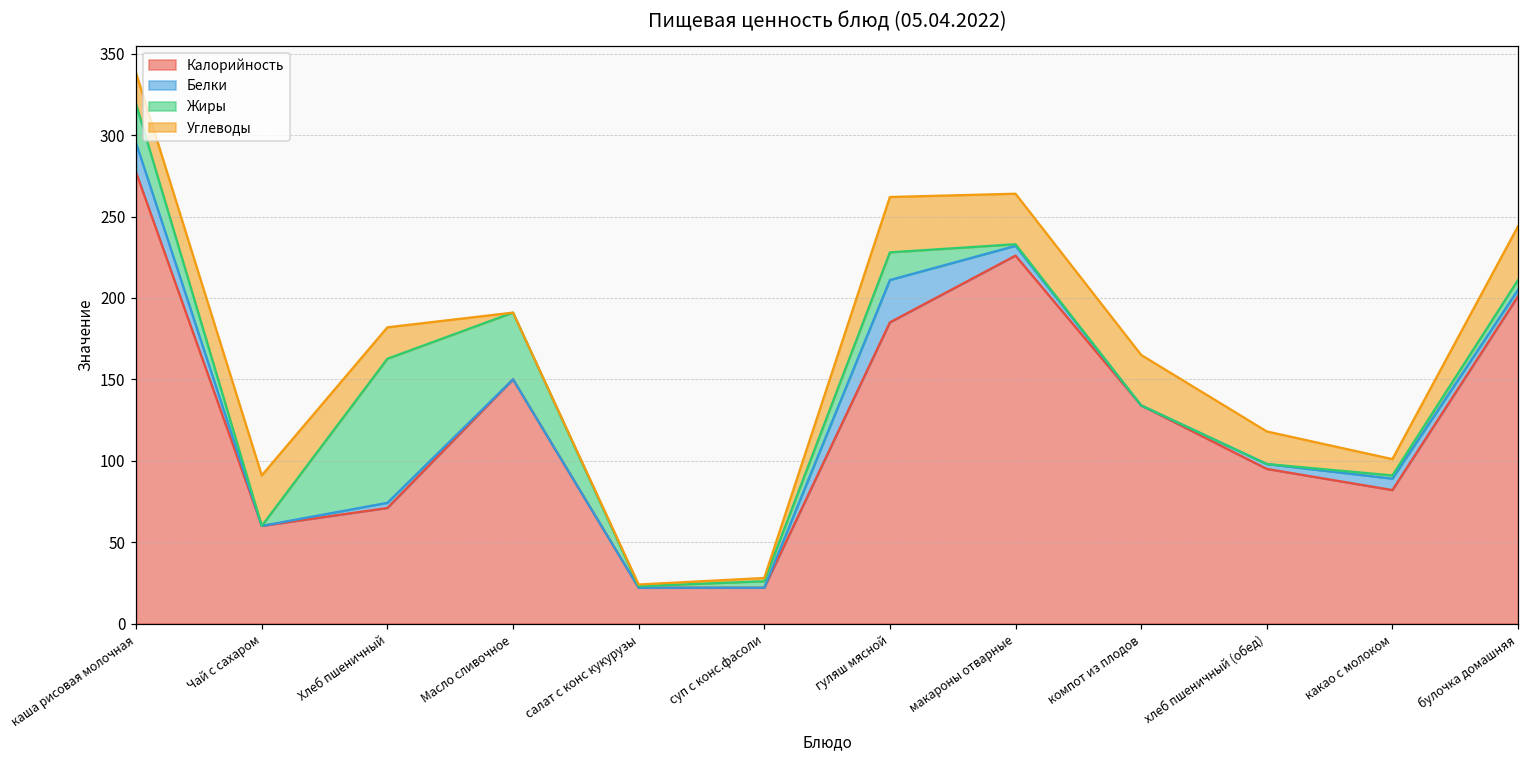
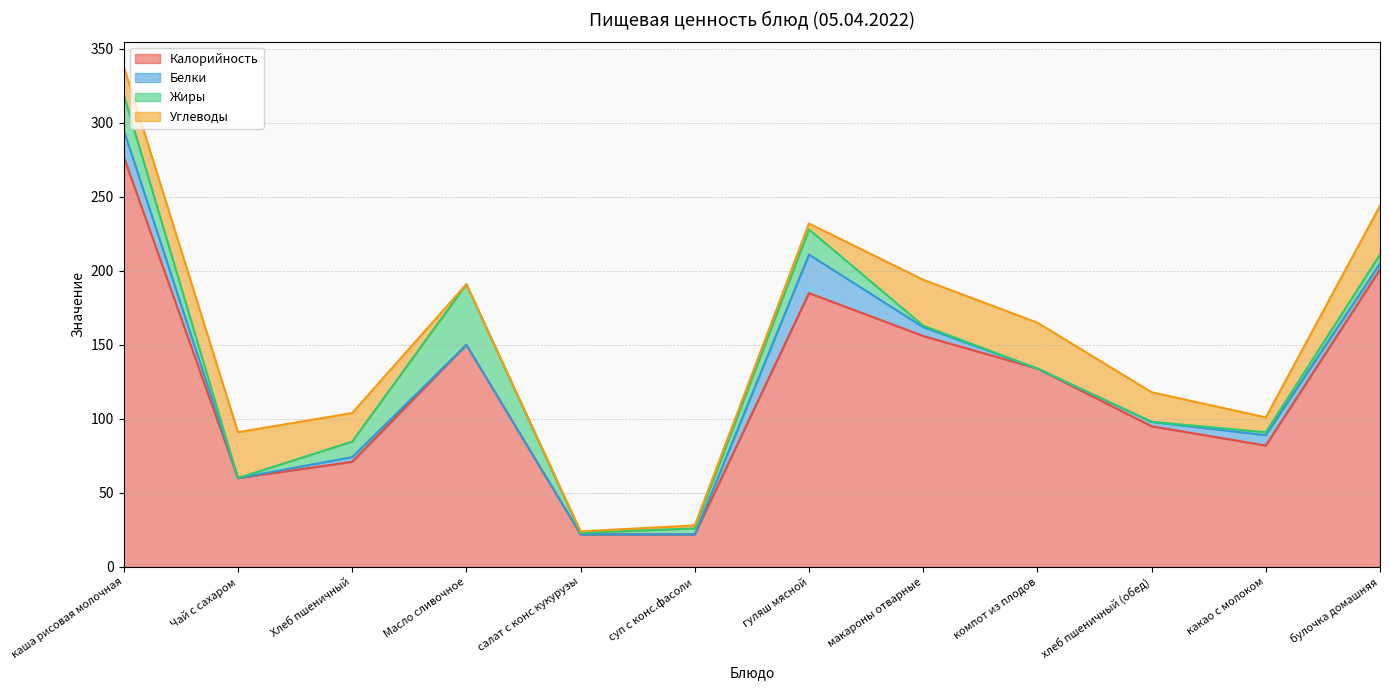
Жиры, Хлеб пшеничный: 89 -> 11
Углеводы, гуляш мясной: 34 -> 4
Калорийность, макароны отварные: 226 -> 156
